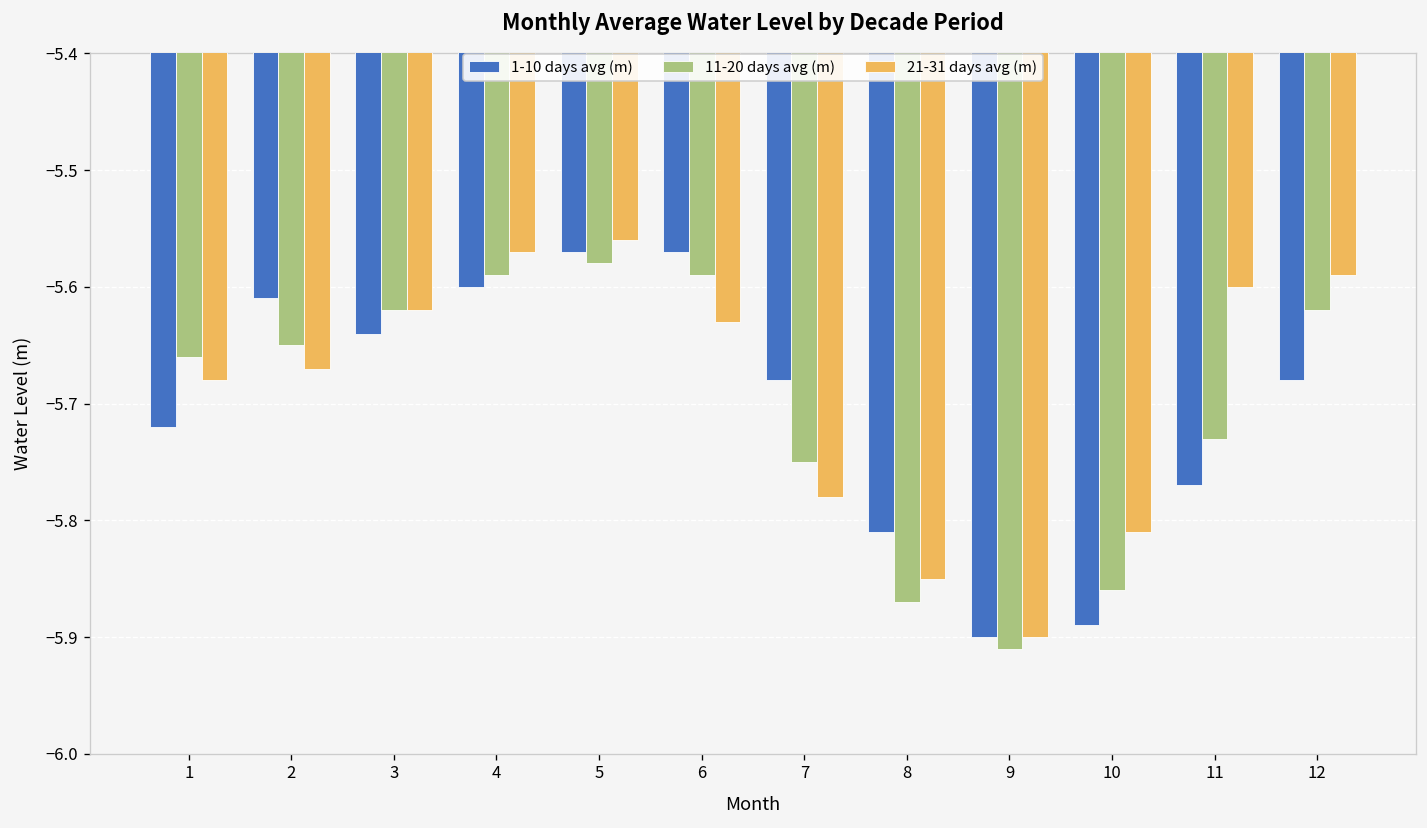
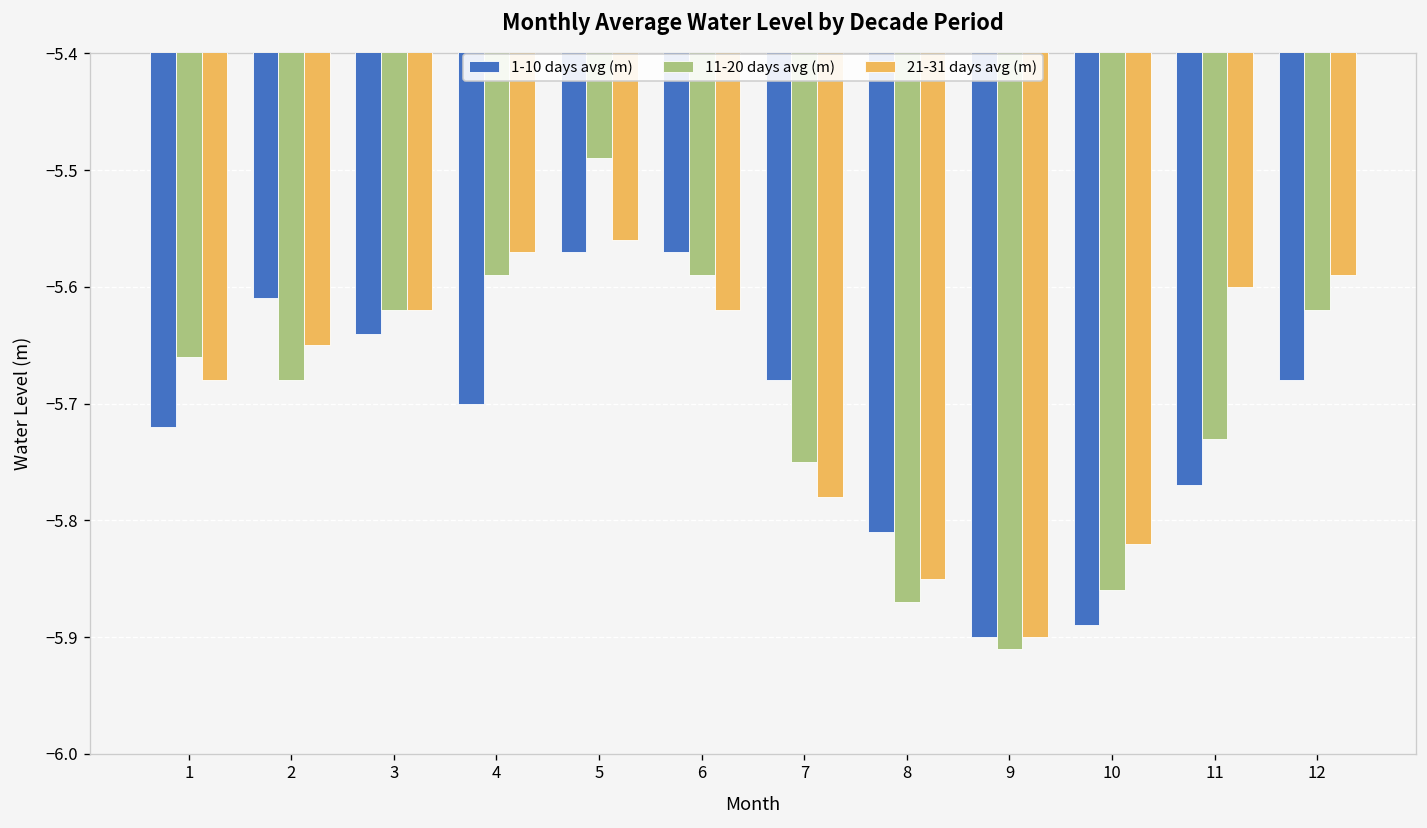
11-20 days avg (m), 2: -5.65 -> -5.68
21-31 days avg (m), 2: -5.67 -> -5.65
1-10 days avg (m), 4: -5.6 -> -5.7
11-20 days avg (m), 5: -5.58 -> -5.49
21-31 days avg (m), 6: -5.63 -> -5.62
21-31 days avg (m), 10: -5.81 -> -5.82
